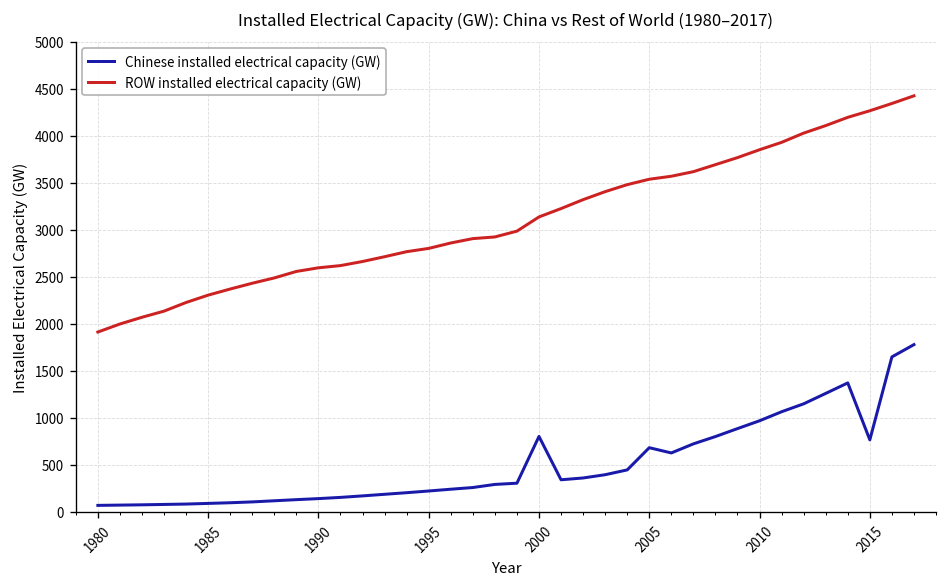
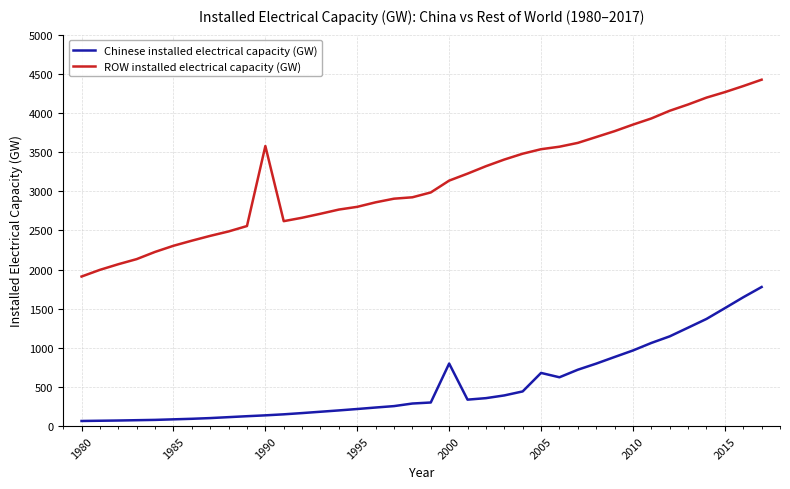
ROW installed electrical capacity (GW), 1990: 2600 -> 3600
Chinese installed electrical capacity (GW), 2015: 800 -> 1500
